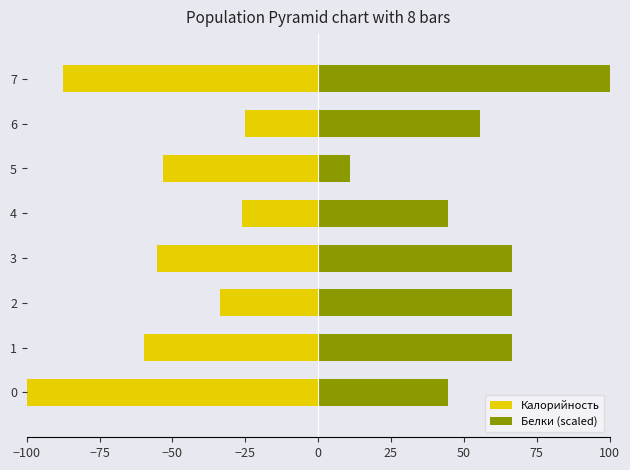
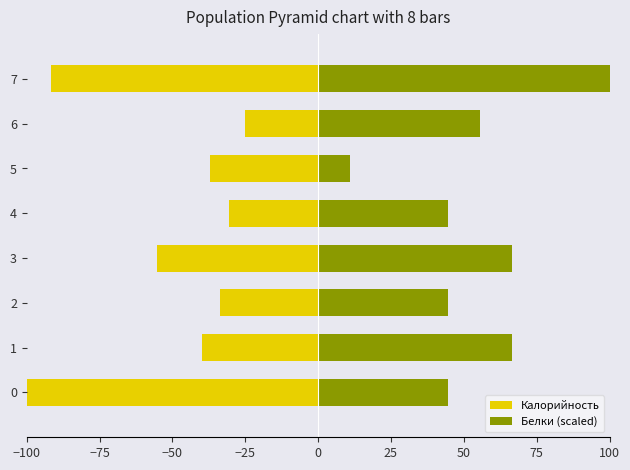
Калорийность, 7: -88 -> -92
Калорийность, 5: -53 -> -37
Калорийность, 4: -26 -> -30
Белки (scaled), 2: 67 -> 44
Калорийность, 1: -60 -> -40
